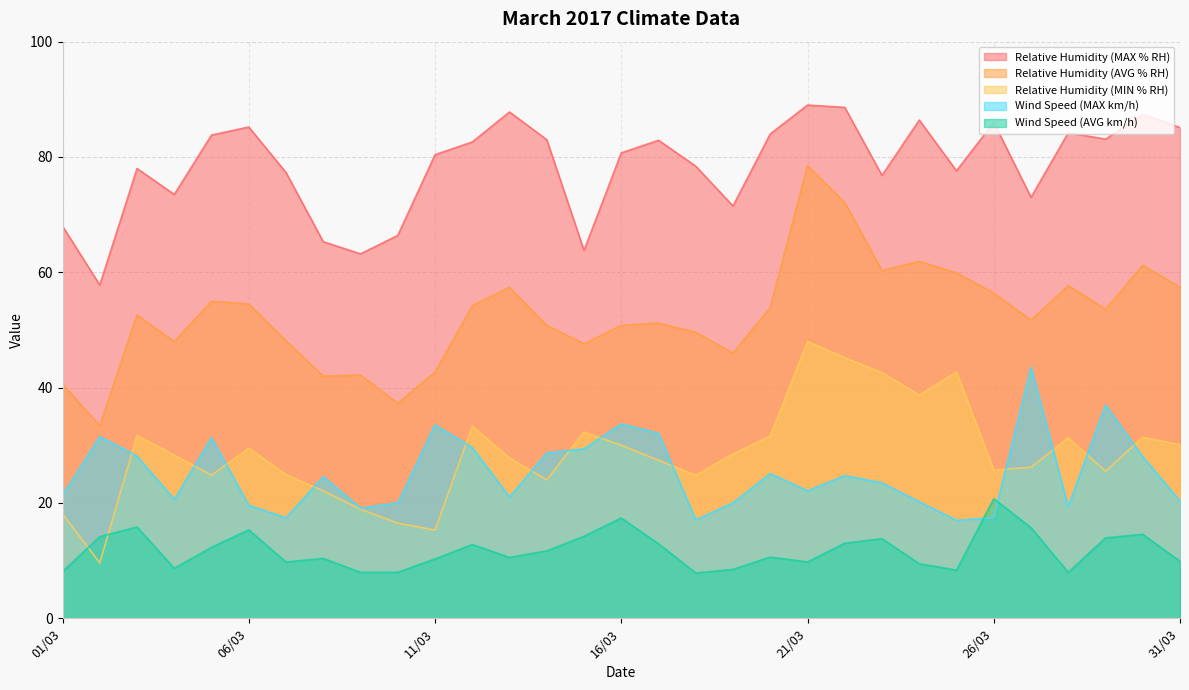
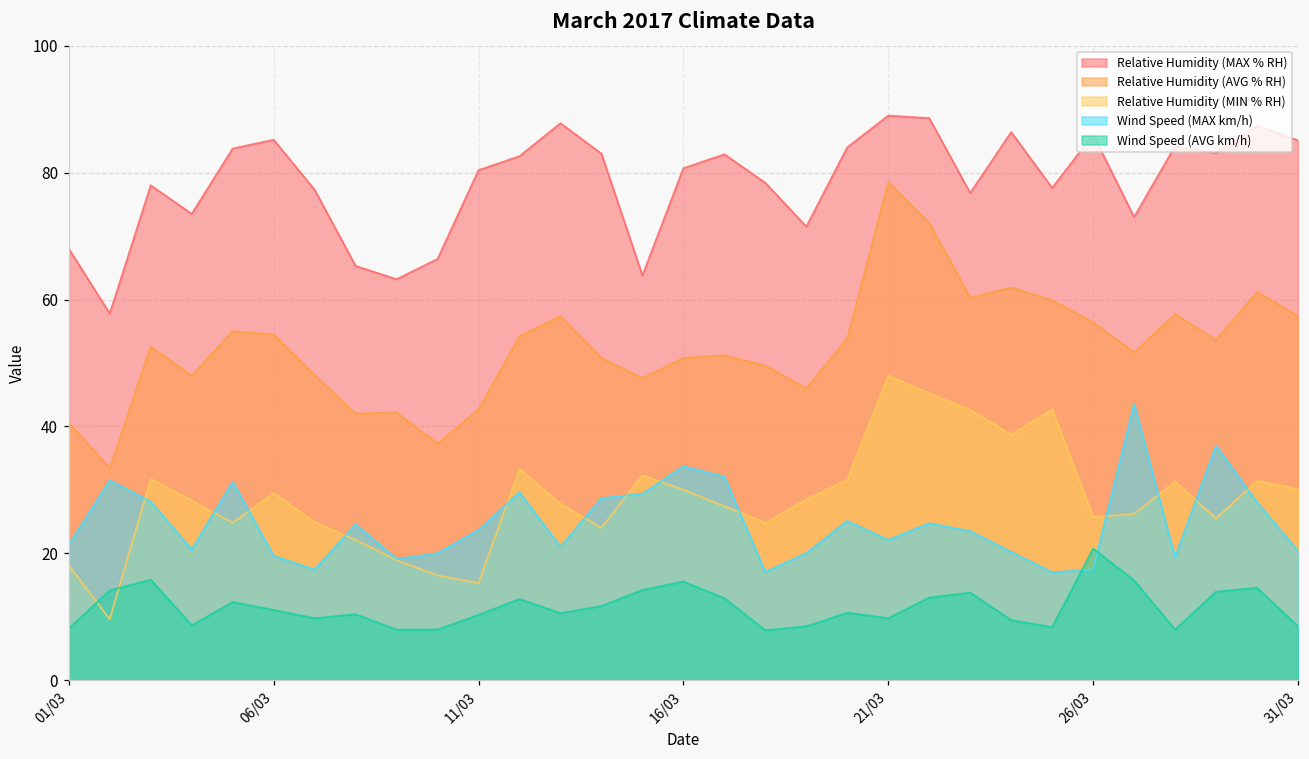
Wind Speed (AVG km/h), 06/03: 15 -> 11
Wind Speed (MAX km/h), 11/03: 34 -> 24
Wind Speed (AVG km/h), 16/03: 17 -> 16
Wind Speed (AVG km/h), 31/03: 10 -> 8
